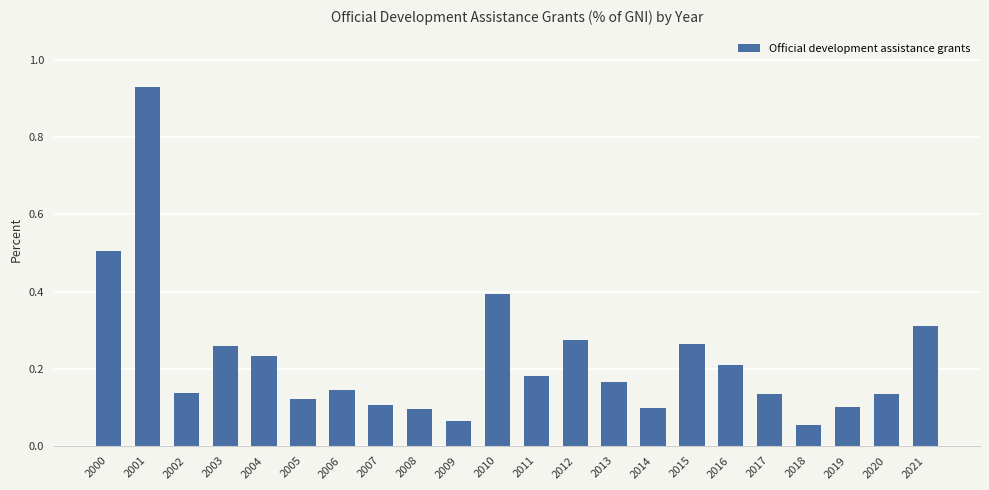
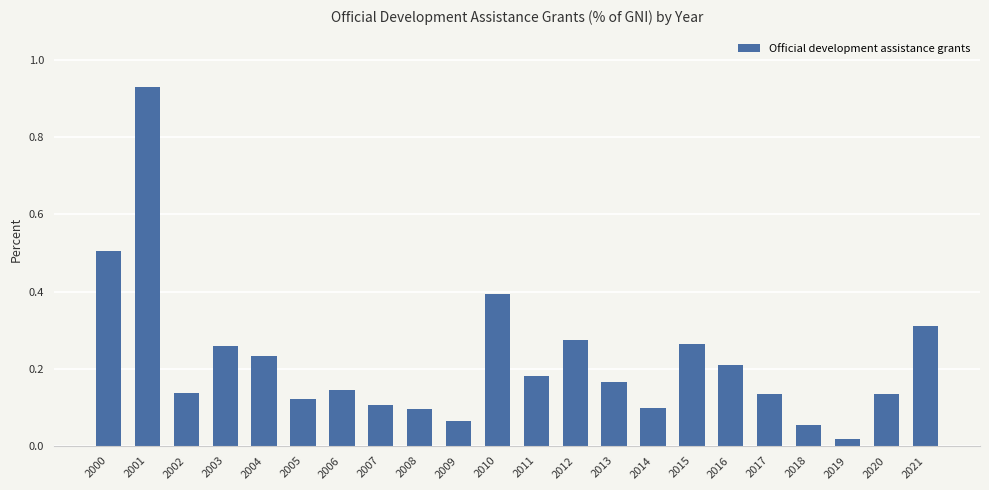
2019: 0.10 -> 0.02
